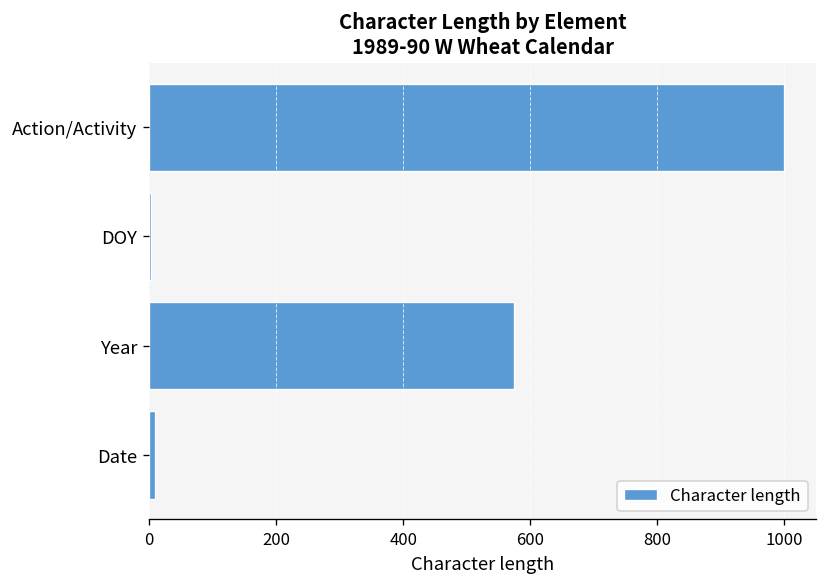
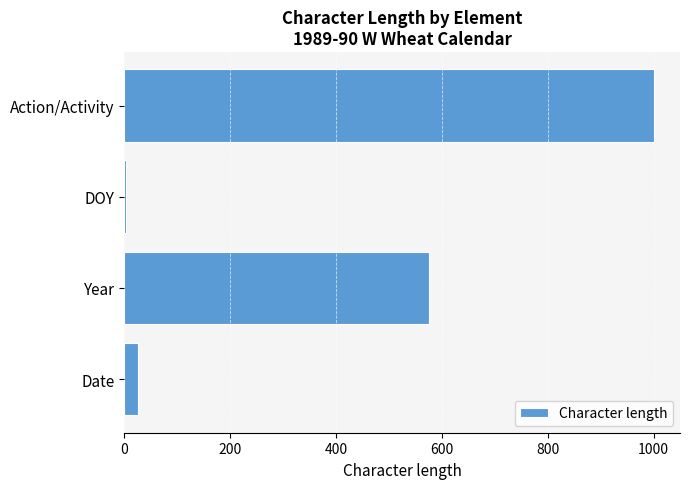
Date: 10 -> 30
